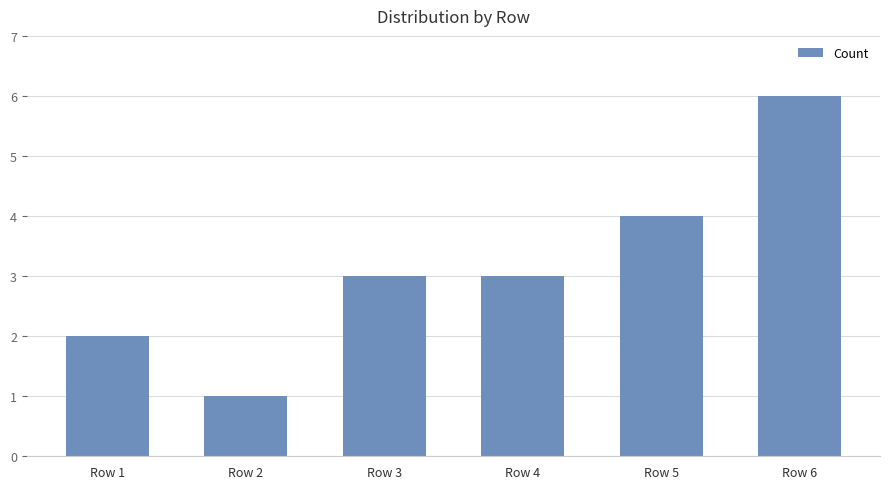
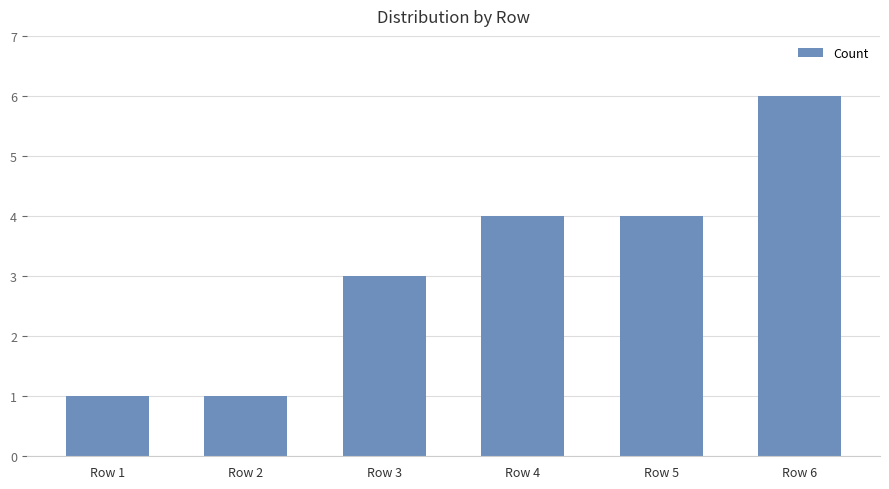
Row 1: 2 -> 1
Row 4: 3 -> 4
